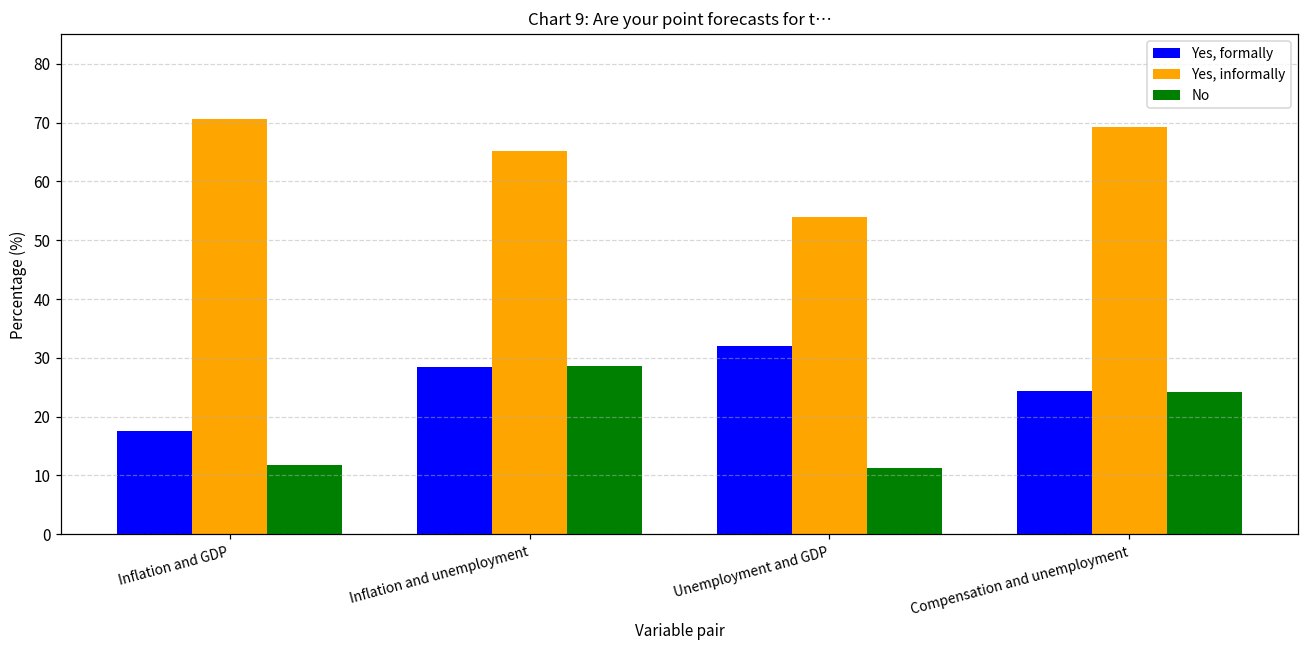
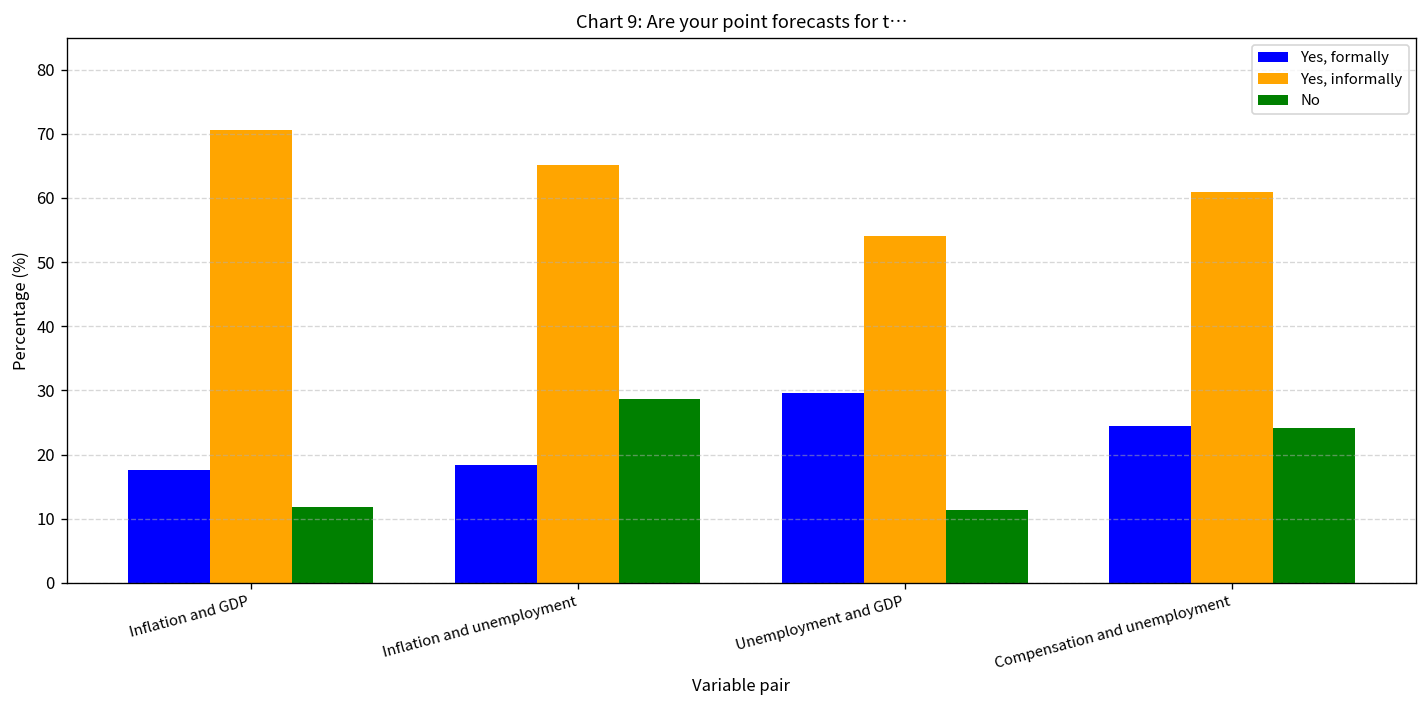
Yes, formally, Inflation and unemployment: 28 -> 18
Yes, formally, Unemployment and GDP: 32 -> 30
Yes, informally, Compensation and unemployment: 69 -> 61
